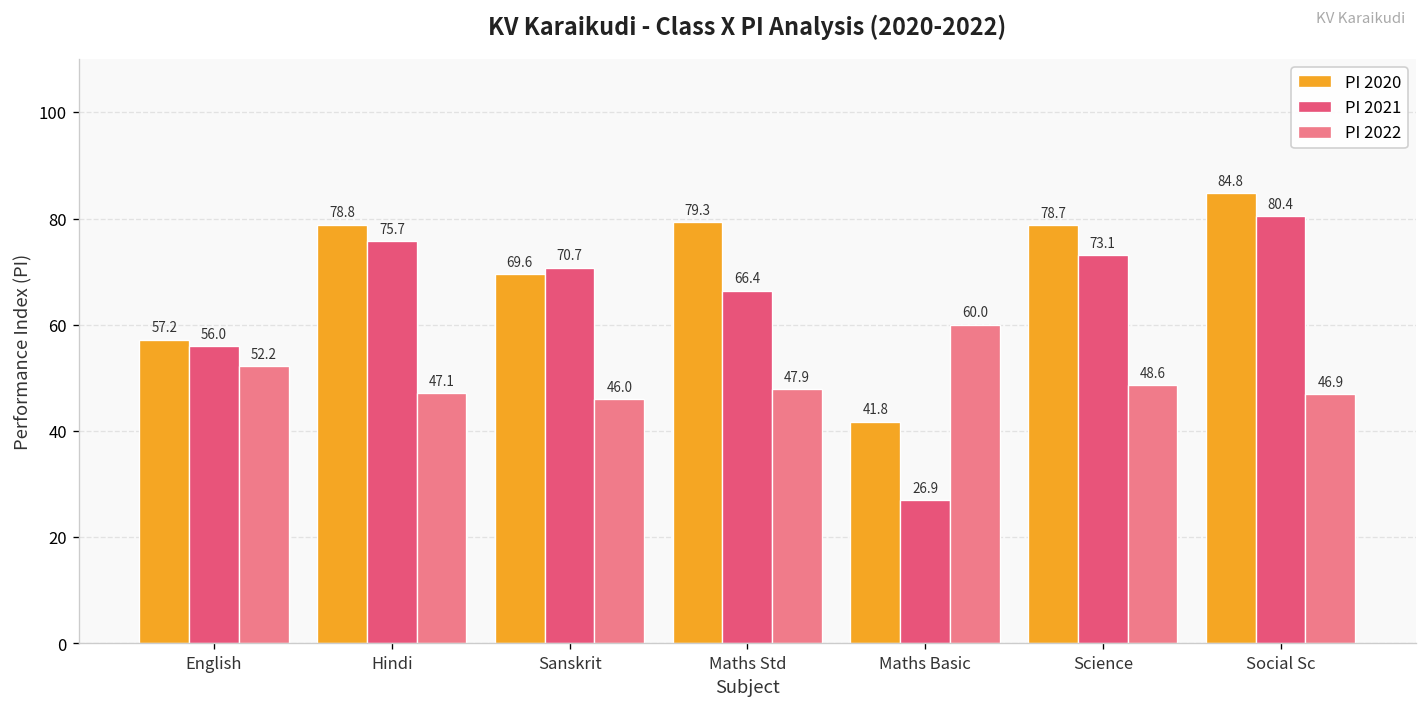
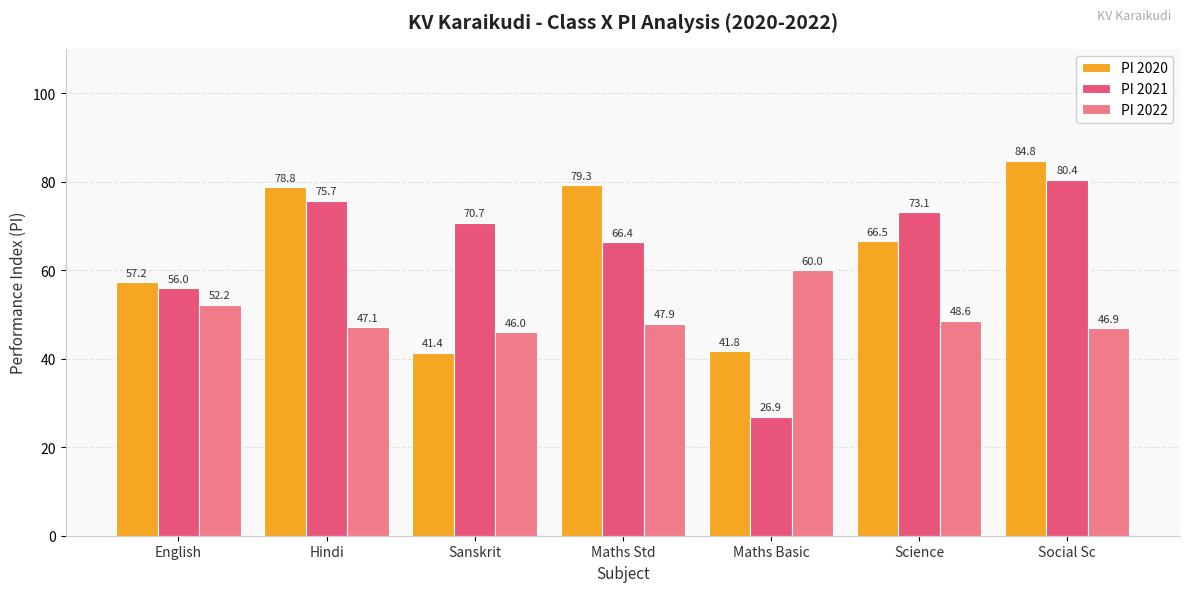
PI 2020, Sanskrit: 69.6 -> 41.4
PI 2020, Science: 78.7 -> 66.5
